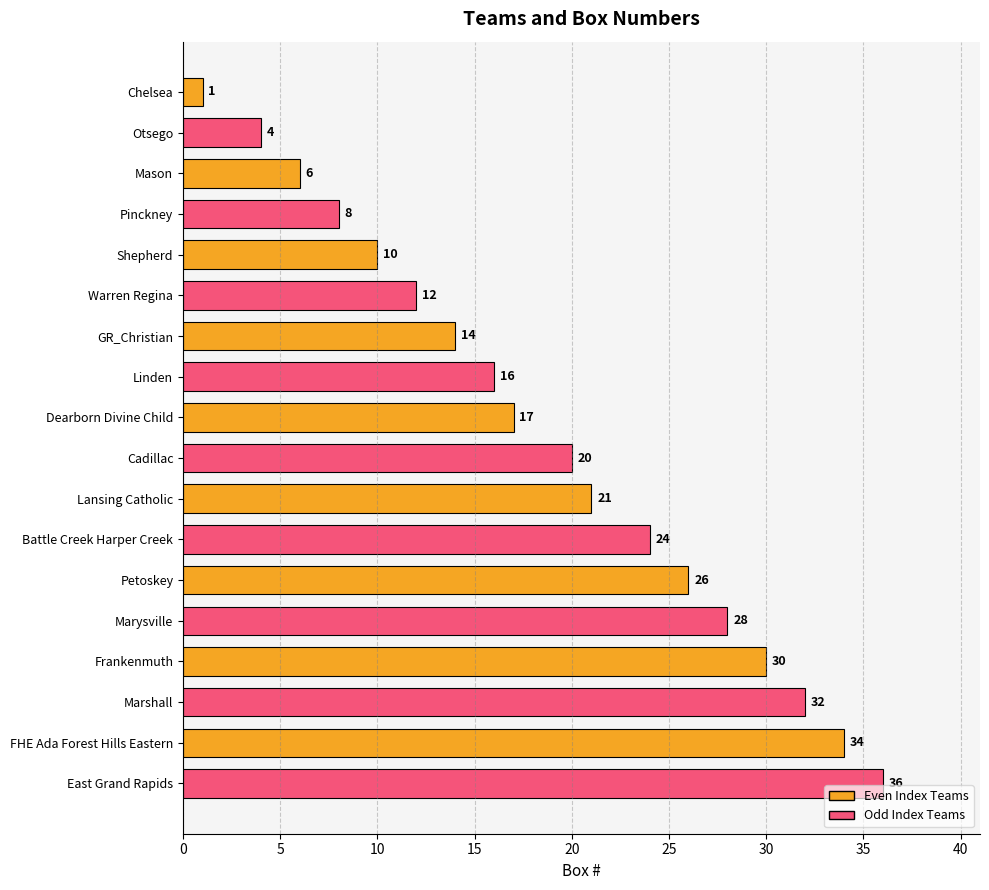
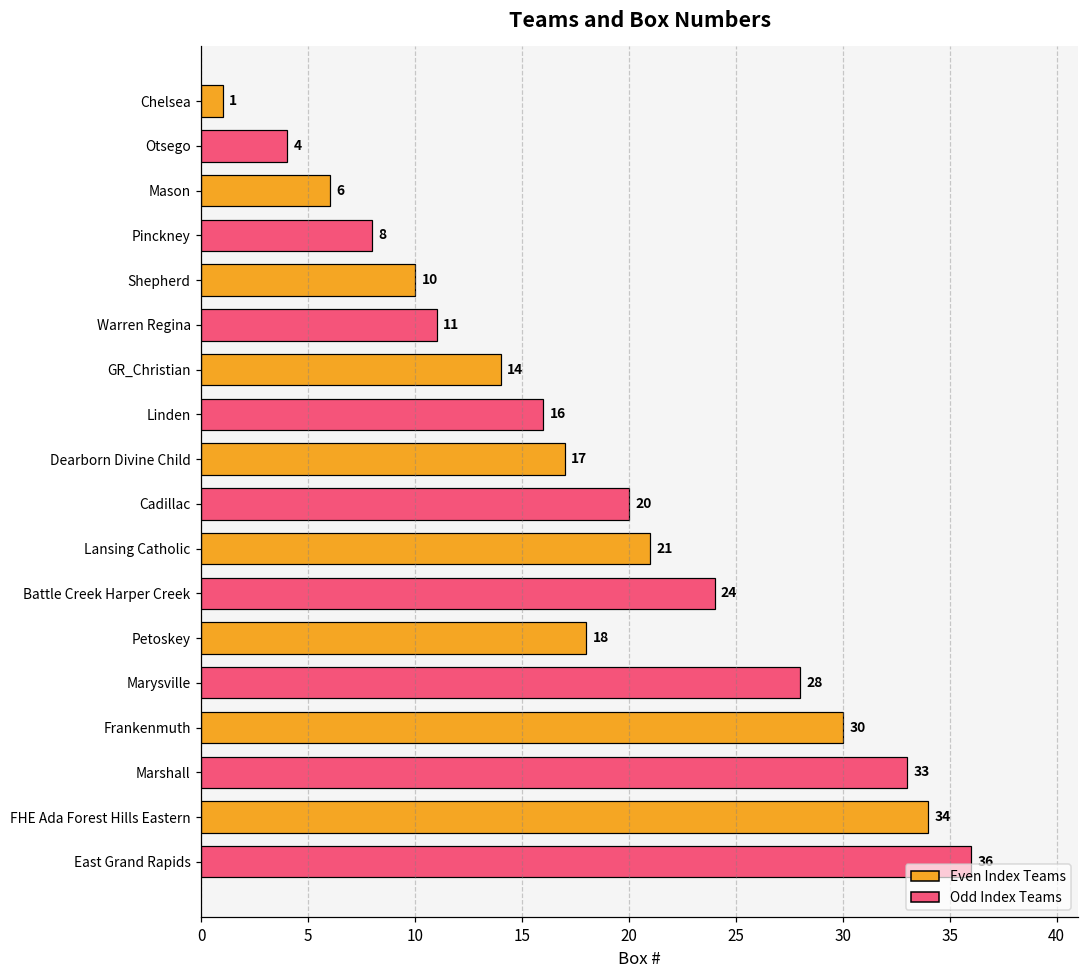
Warren Regina: 12 -> 11
Petoskey: 26 -> 18
Marshall: 32 -> 33
